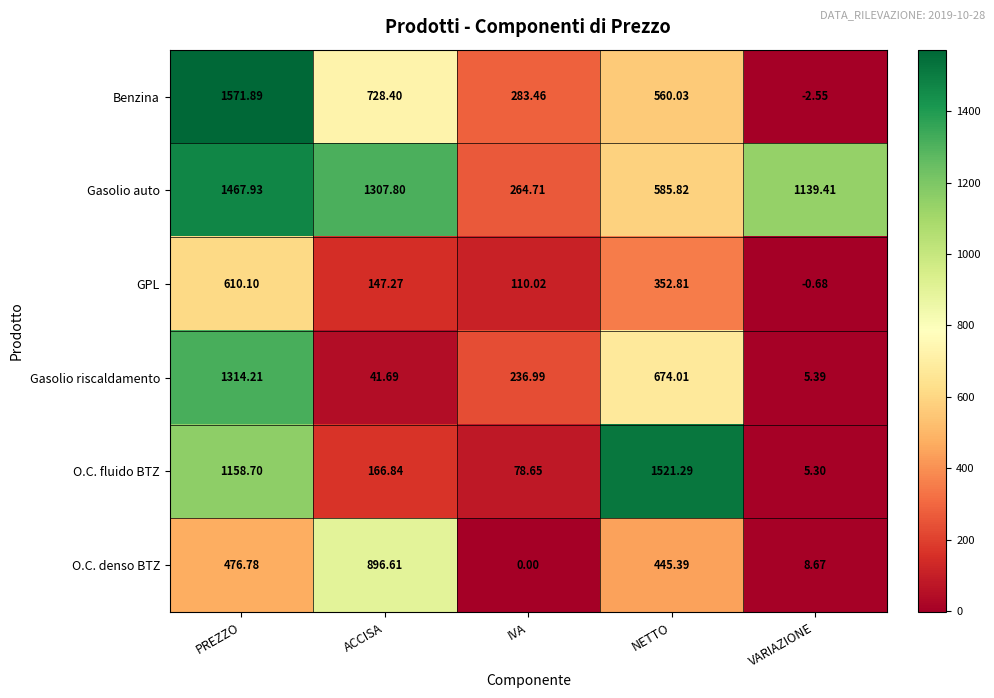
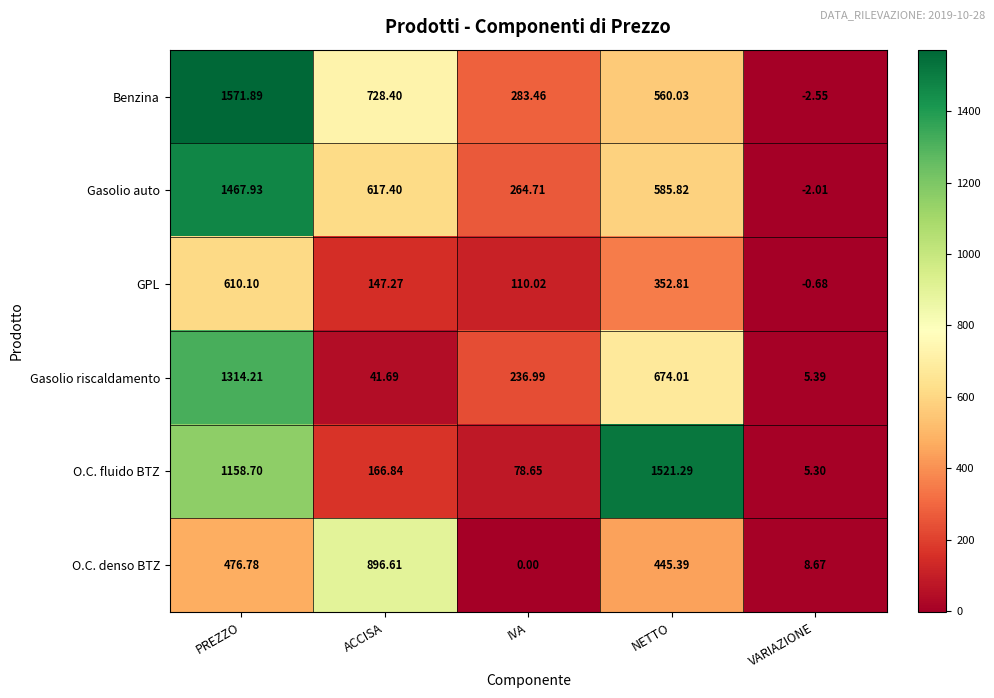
Gasolio auto, ACCISA: 1307.80 -> 617.40
Gasolio auto, VARIAZIONE: 1139.41 -> -2.01
